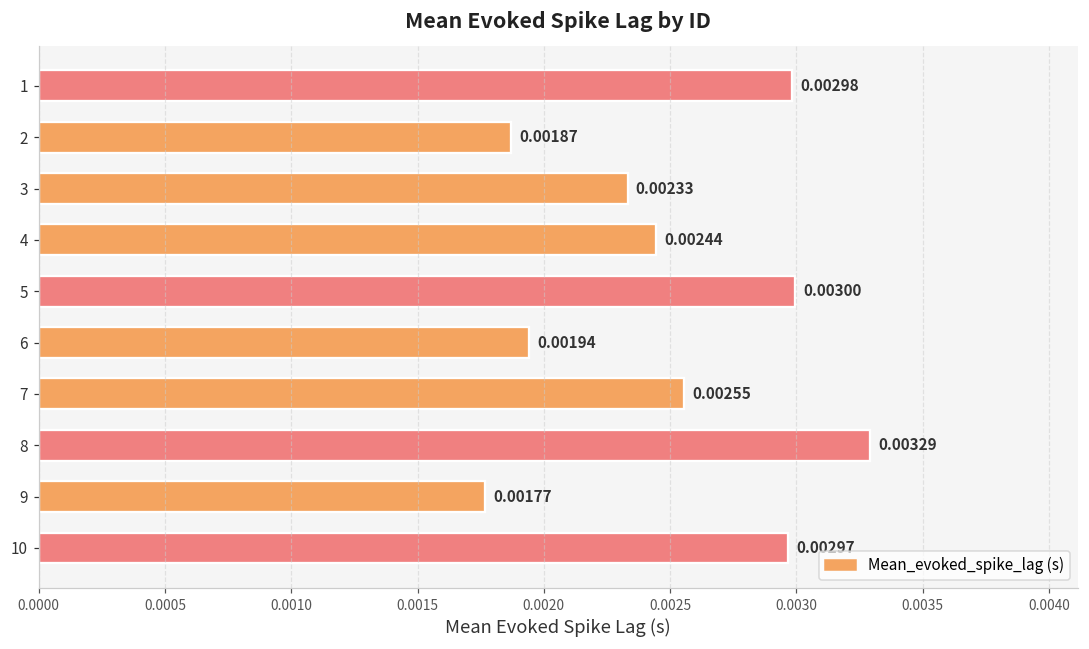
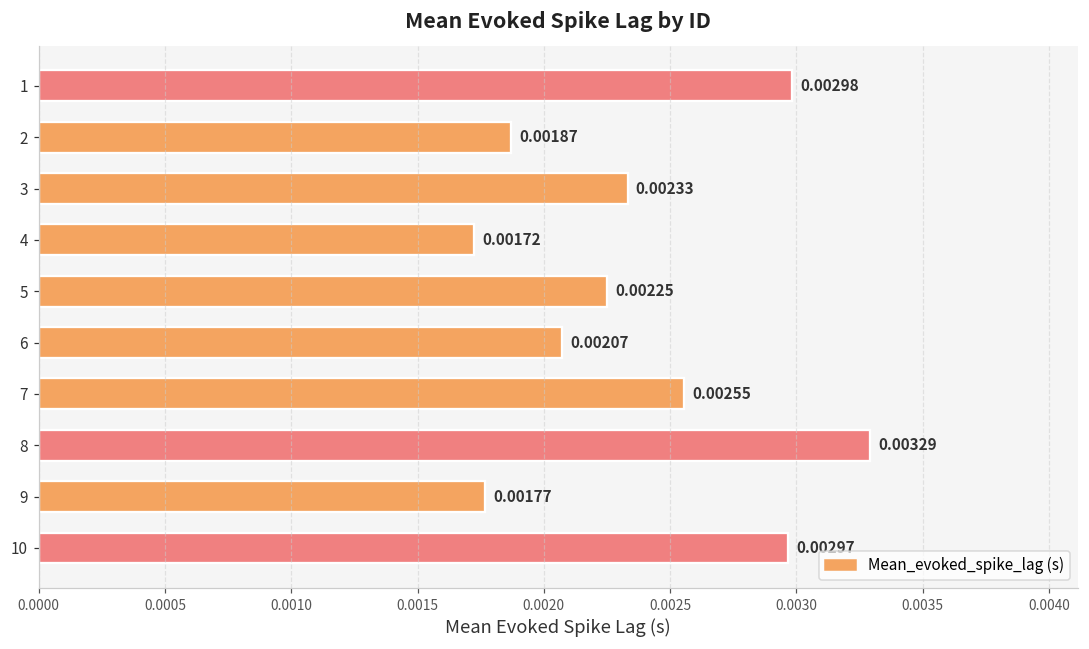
4: 0.00244 -> 0.00172
5: 0.00300 -> 0.00225
6: 0.00194 -> 0.00207
